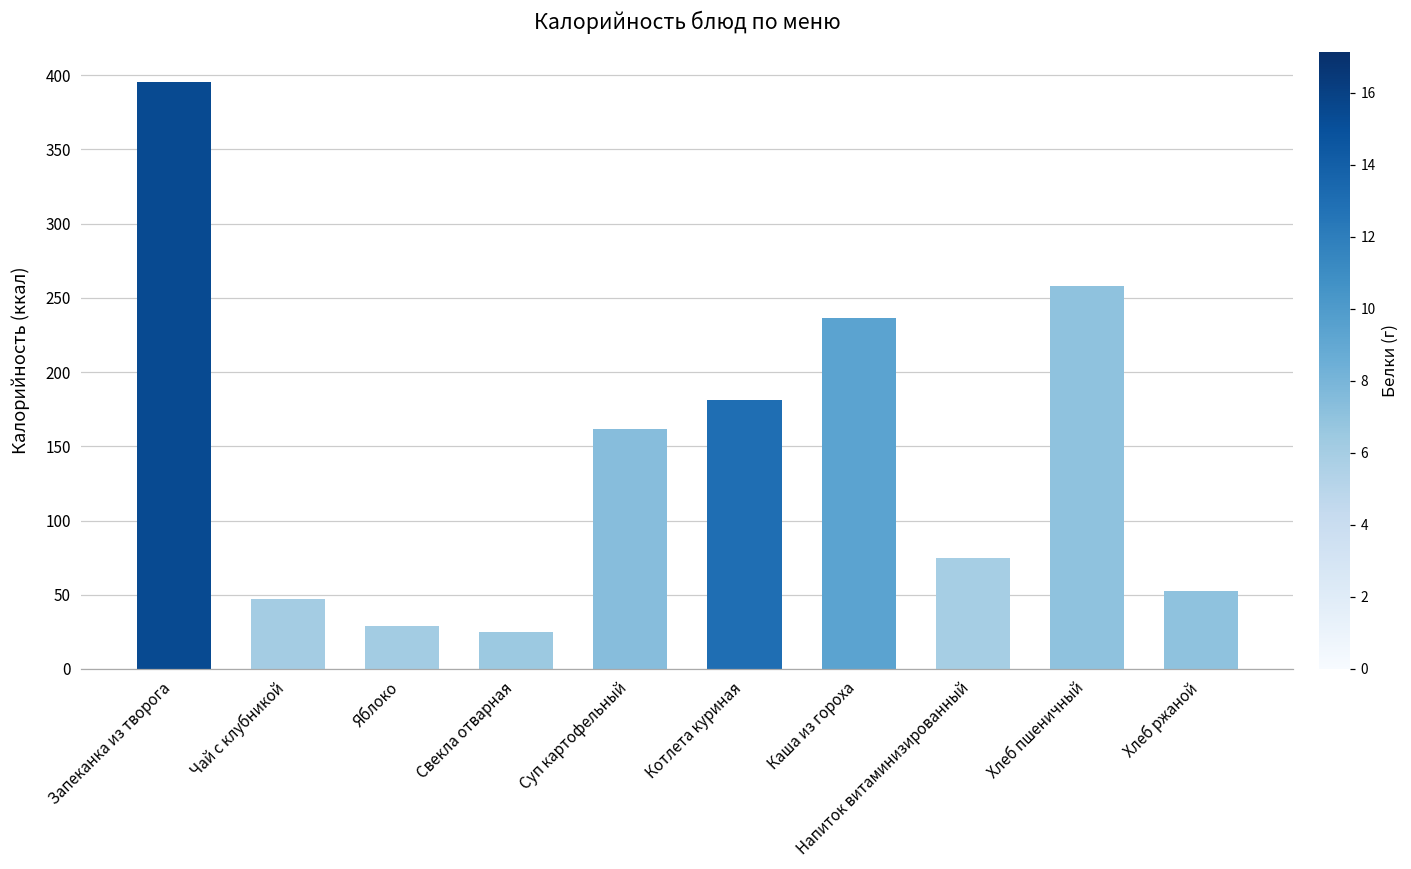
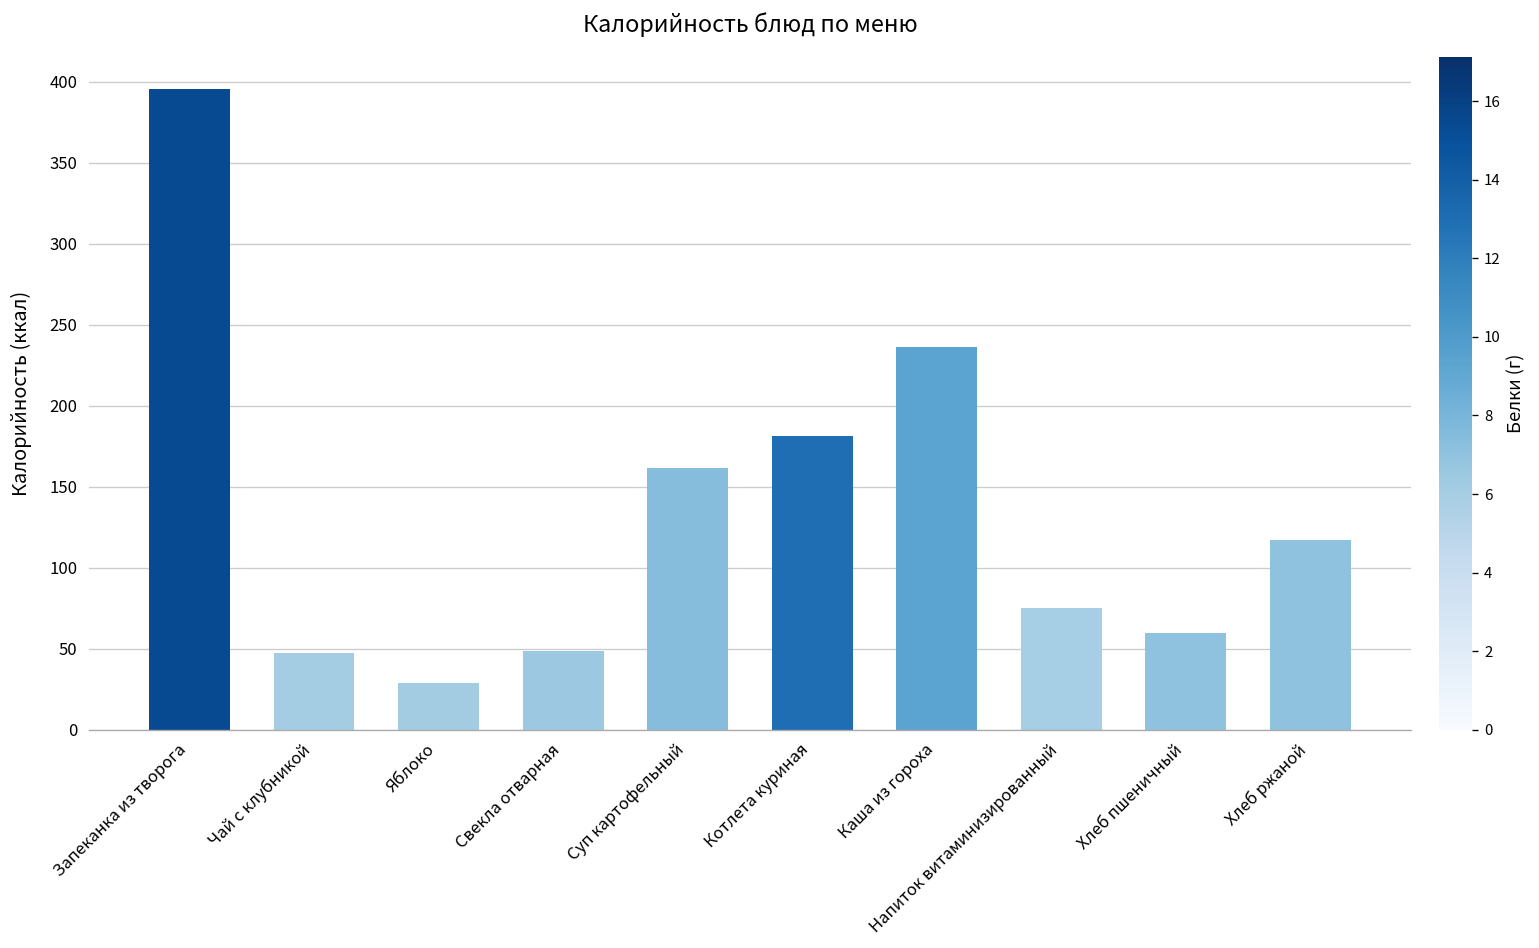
Свекла отварная: 25 -> 49
Хлеб пшеничный: 258 -> 60
Хлеб ржаной: 52 -> 117
